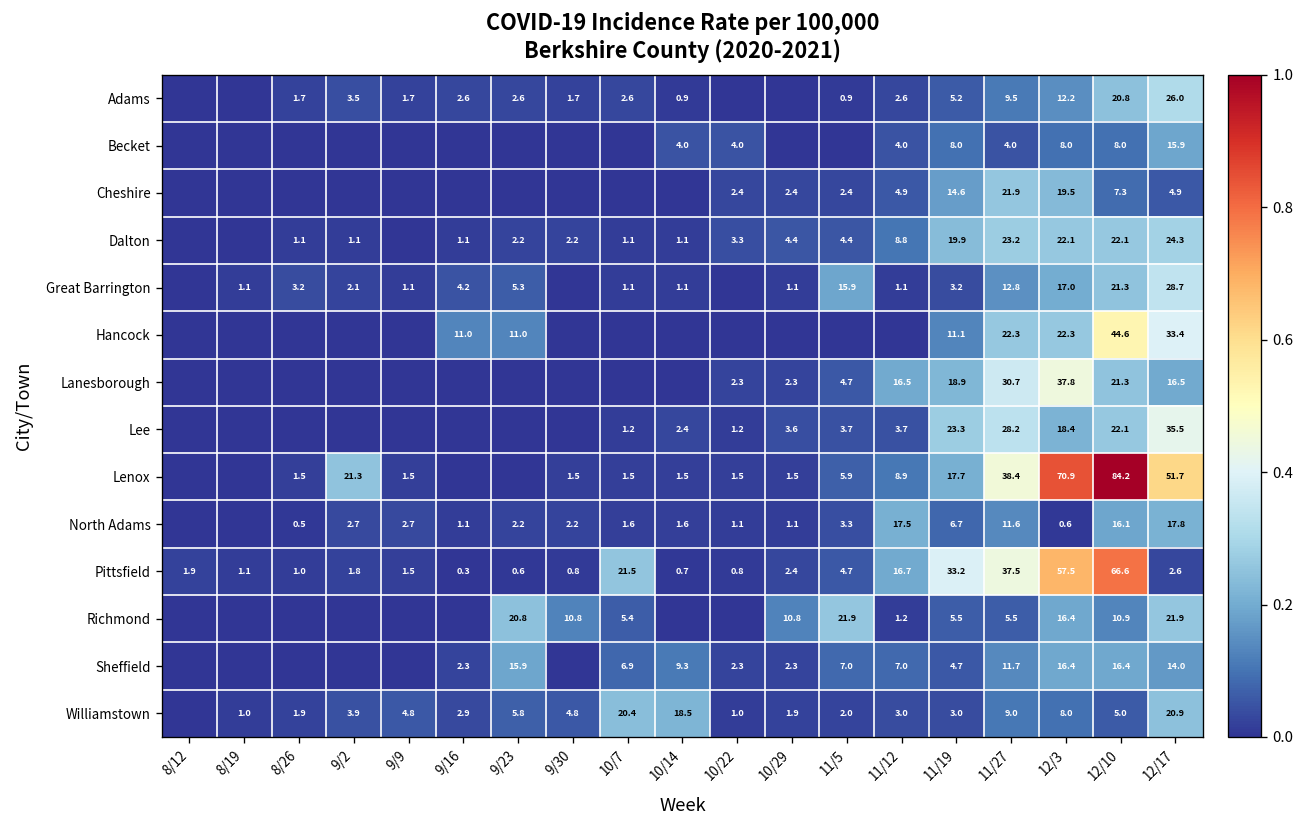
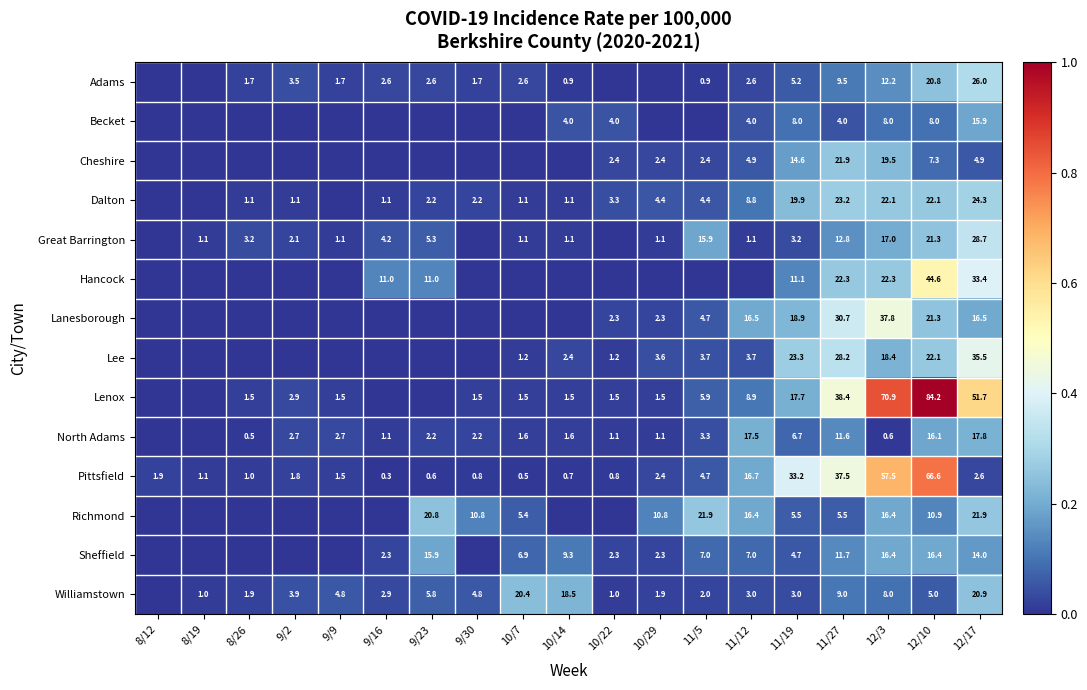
Lenox, 9/2: 21.3 -> 2.9
Pittsfield, 10/7: 21.5 -> 0.5
Richmond, 11/12: 1.2 -> 16.4
